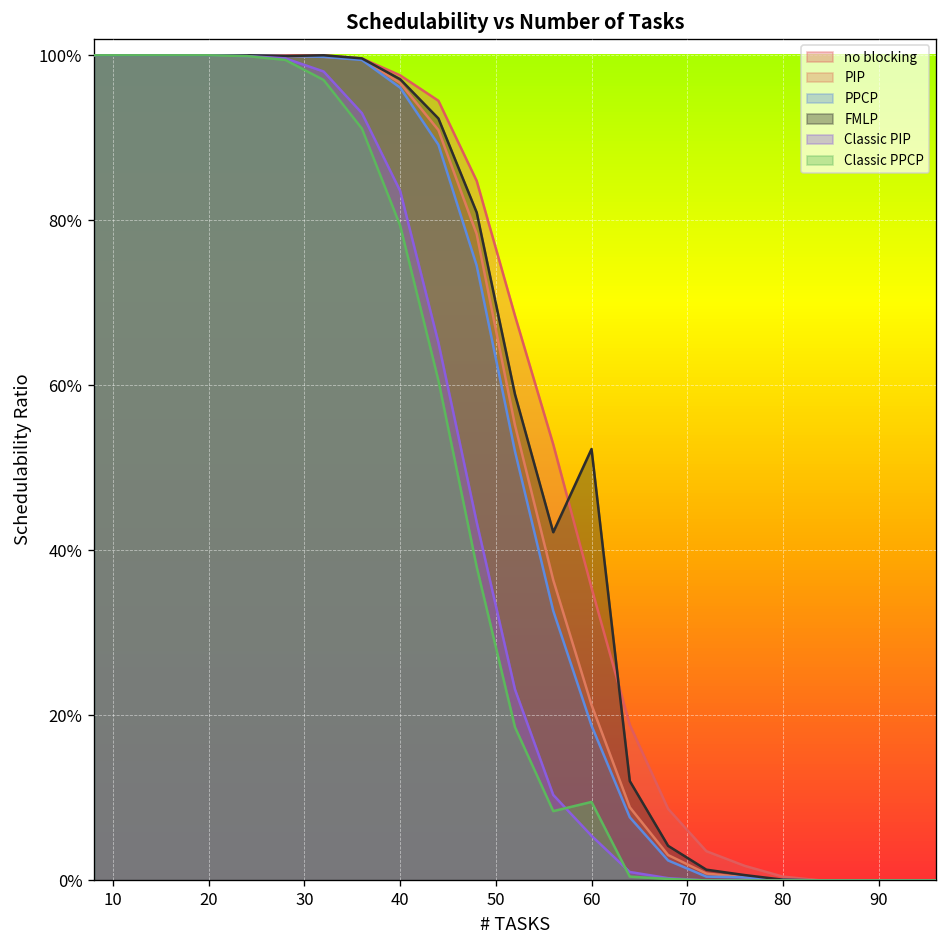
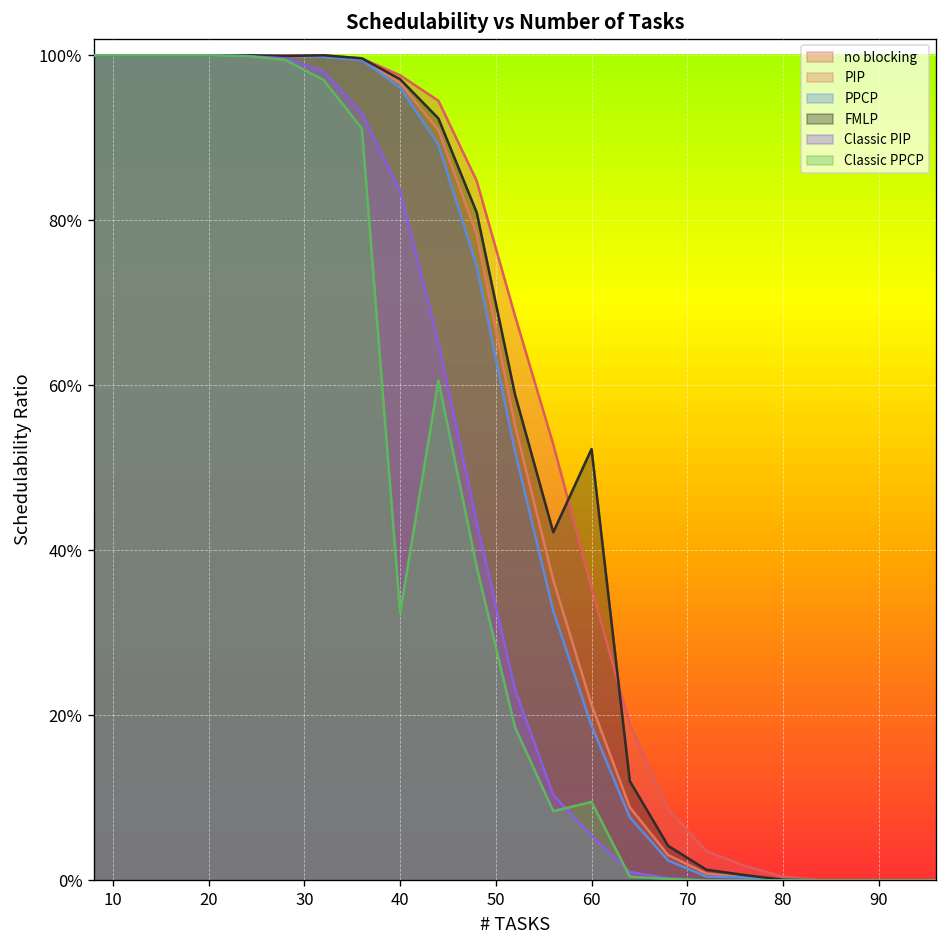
Classic PPCP, 40: 79% -> 32%
